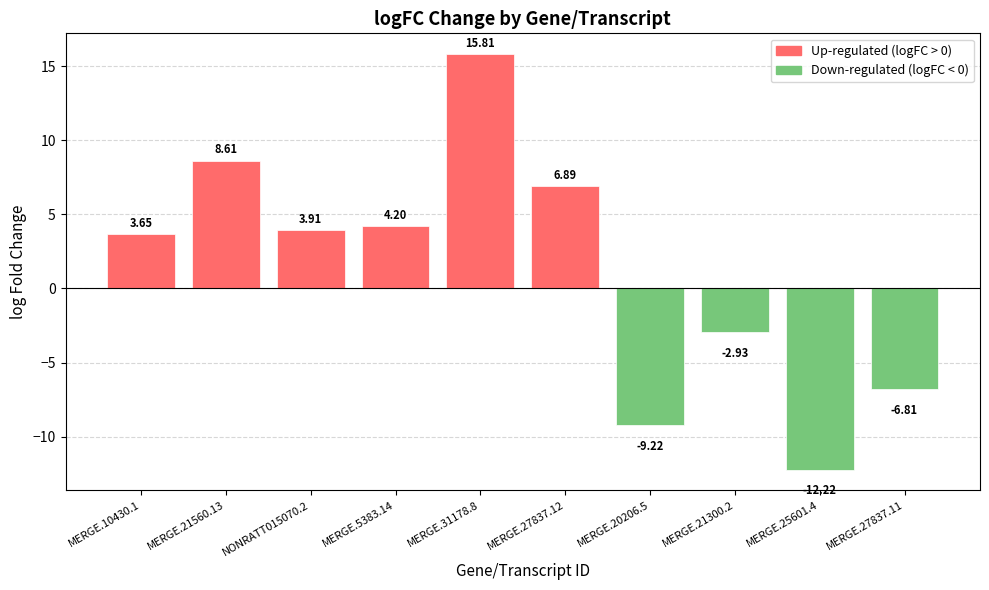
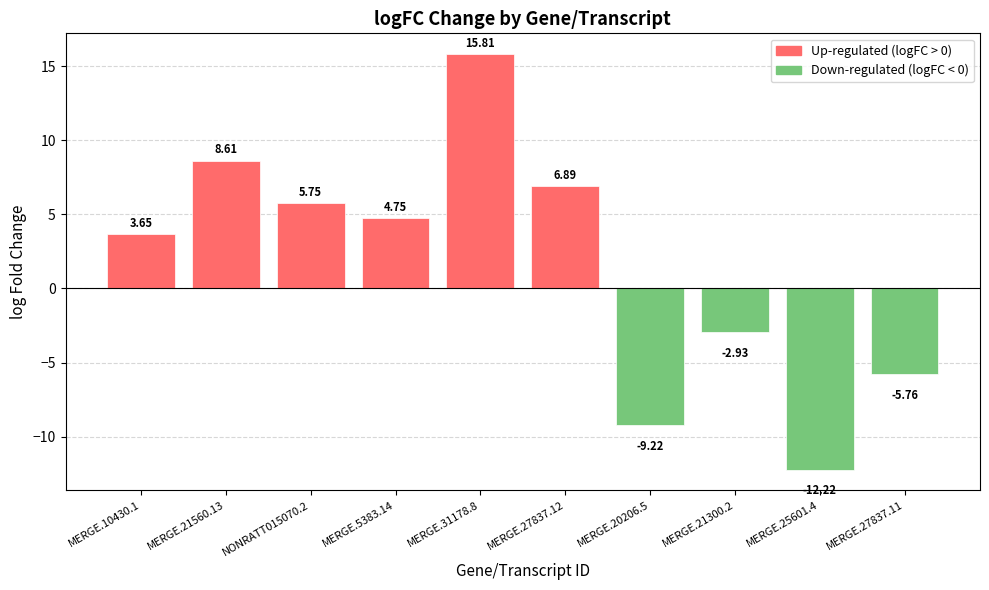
NONRATT015070.2: 3.91 -> 5.75
MERGE.5383.14: 4.20 -> 4.75
MERGE.27837.11: -6.81 -> -5.76
